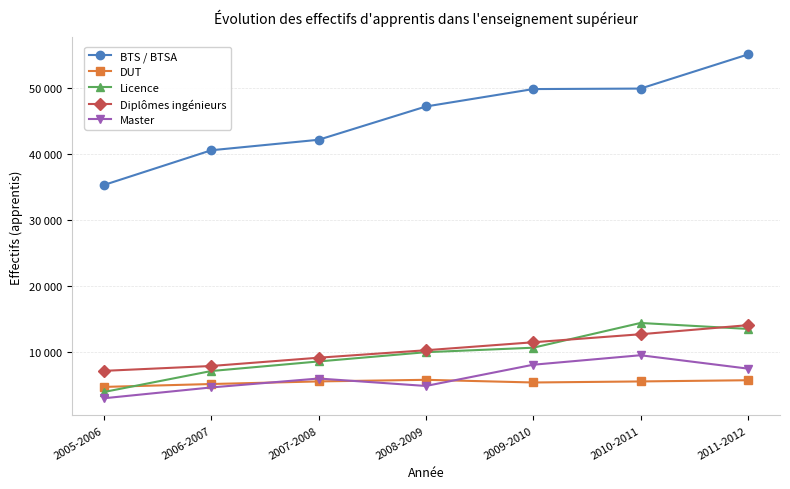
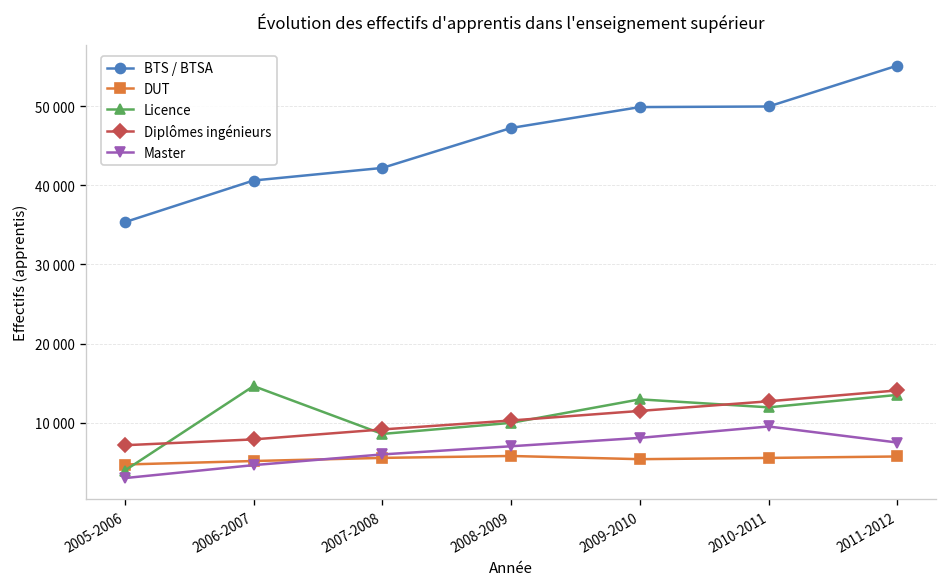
Licence, 2006-2007: 7000 -> 15000
Master, 2008-2009: 5000 -> 7000
Licence, 2009-2010: 11000 -> 13000
Licence, 2010-2011: 14000 -> 12000
